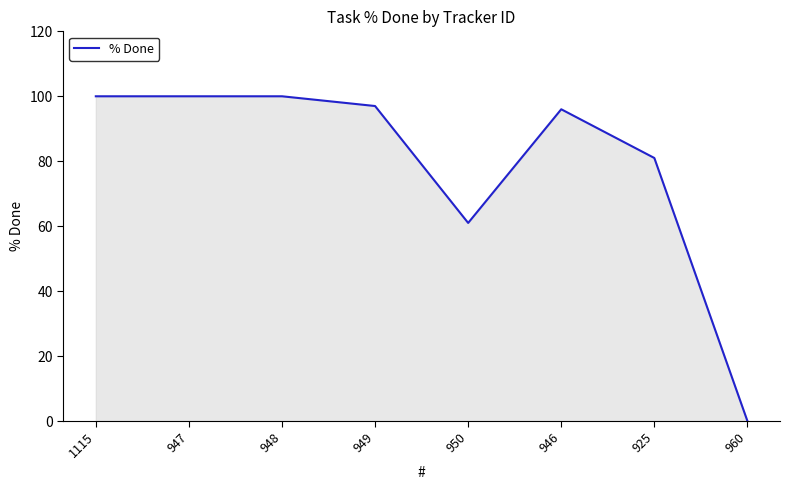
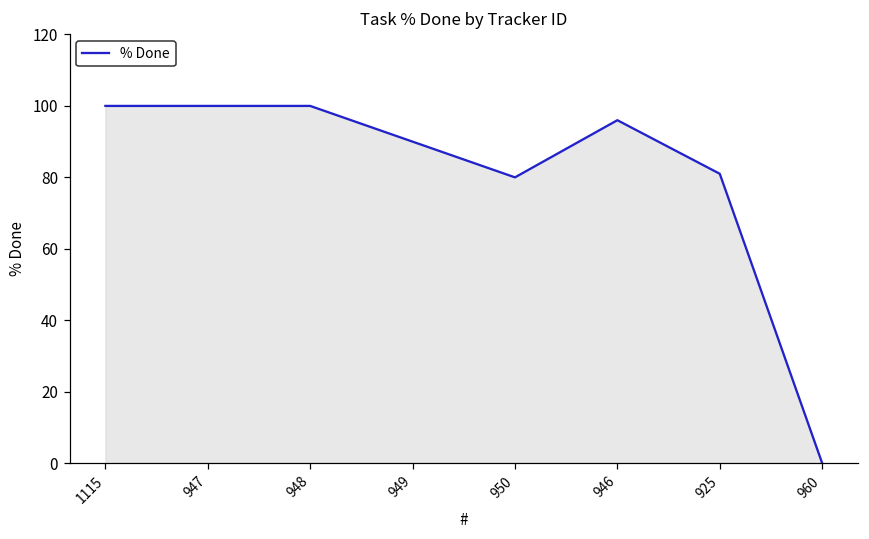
949: 97 -> 90
950: 61 -> 80
